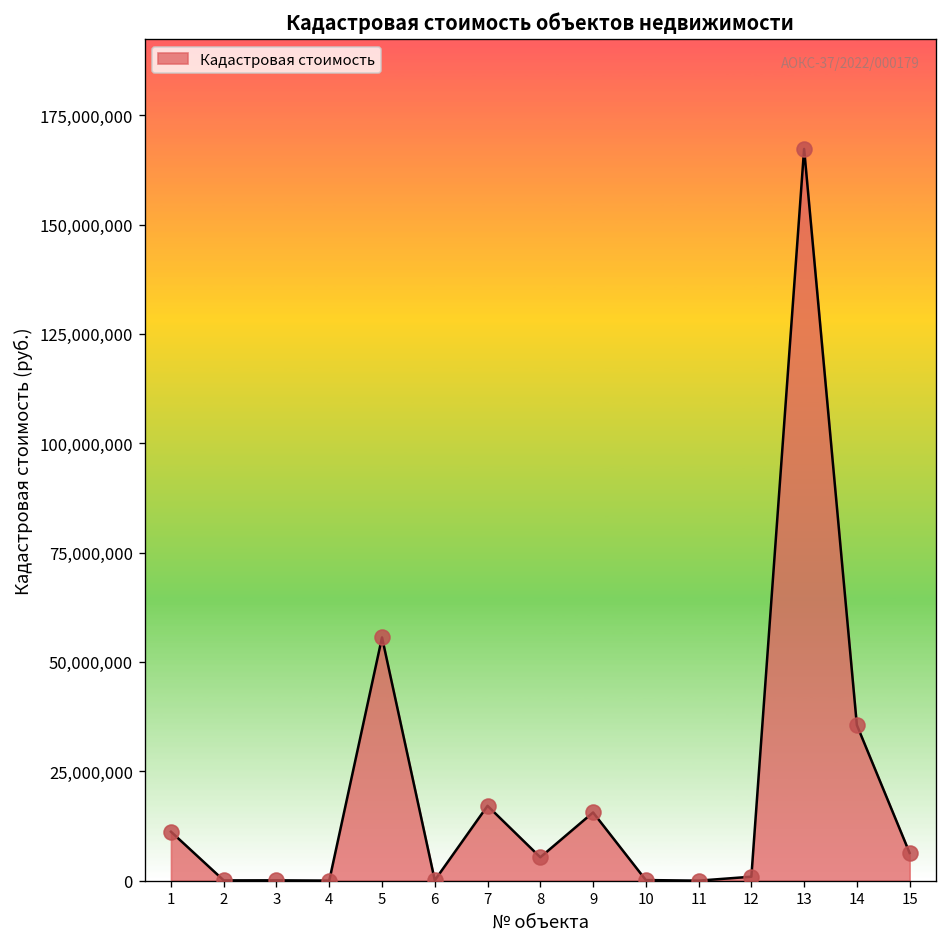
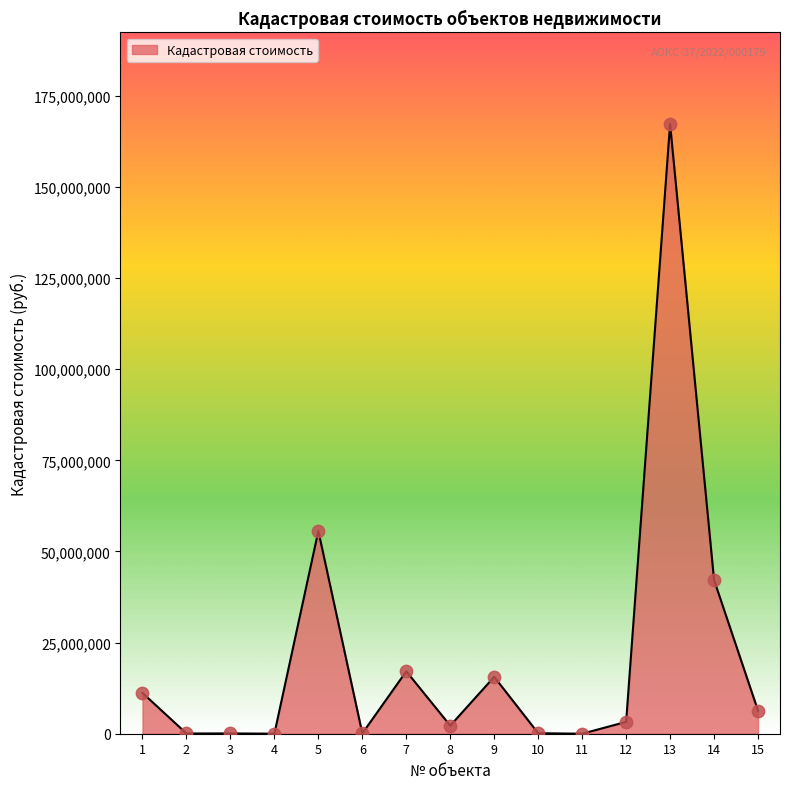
8: 5,000,000 -> 2,000,000
12: 1,000,000 -> 3,000,000
14: 36,000,000 -> 42,000,000
